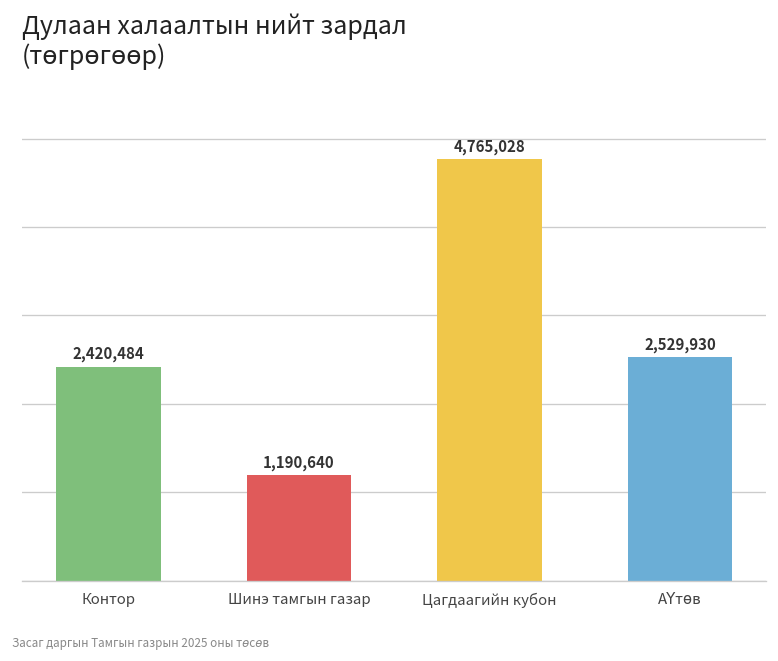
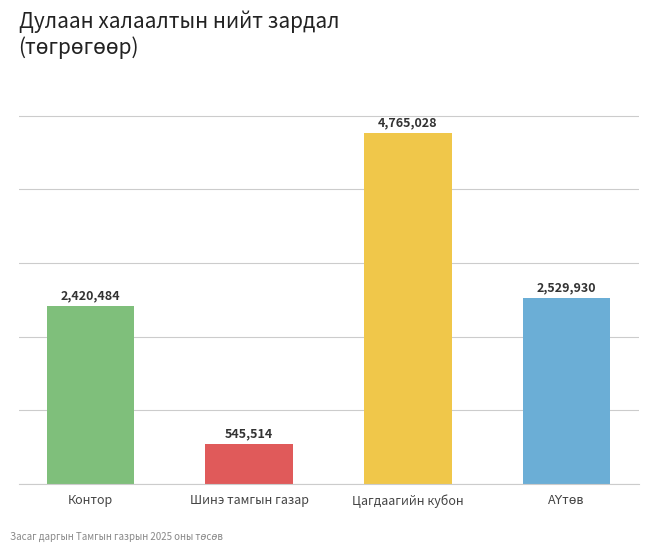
Шинэ тамгын газар: 1,190,640 -> 545,514
